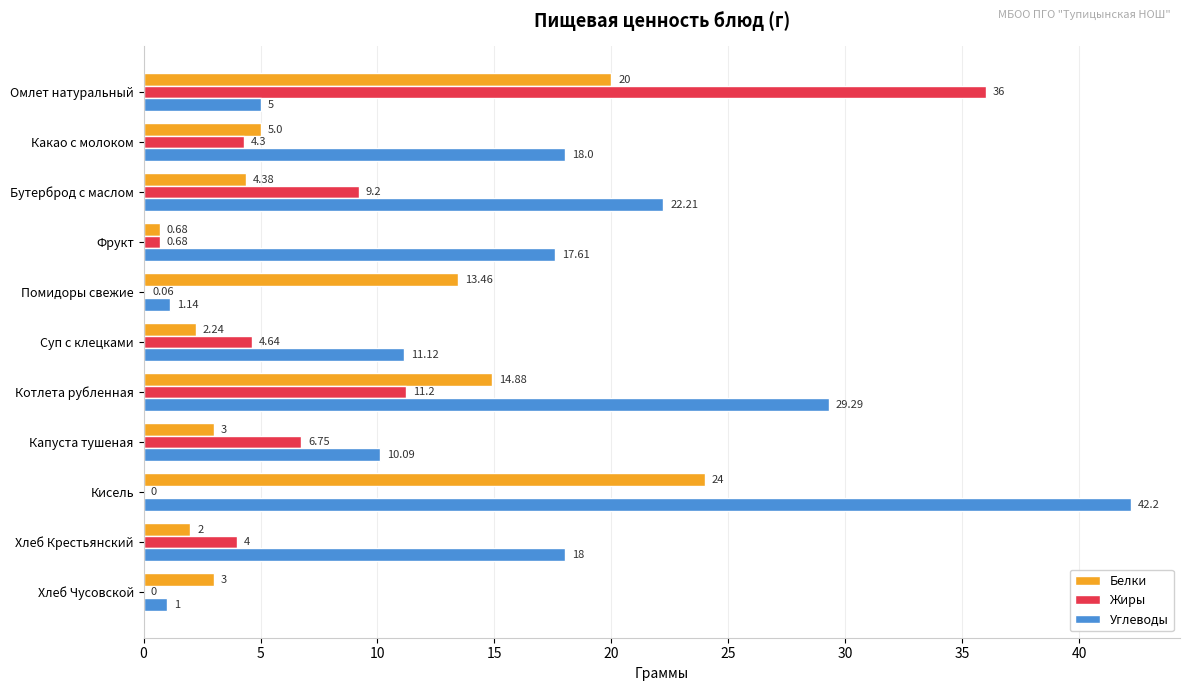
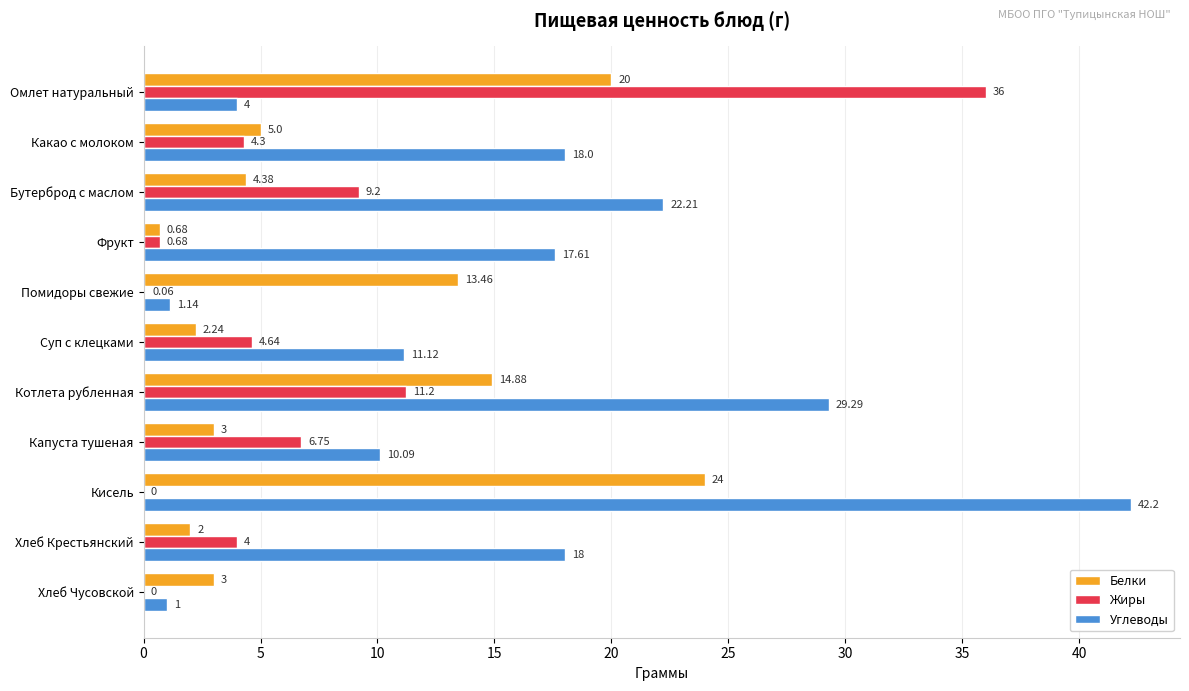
Углеводы, Омлет натуральный: 5 -> 4
